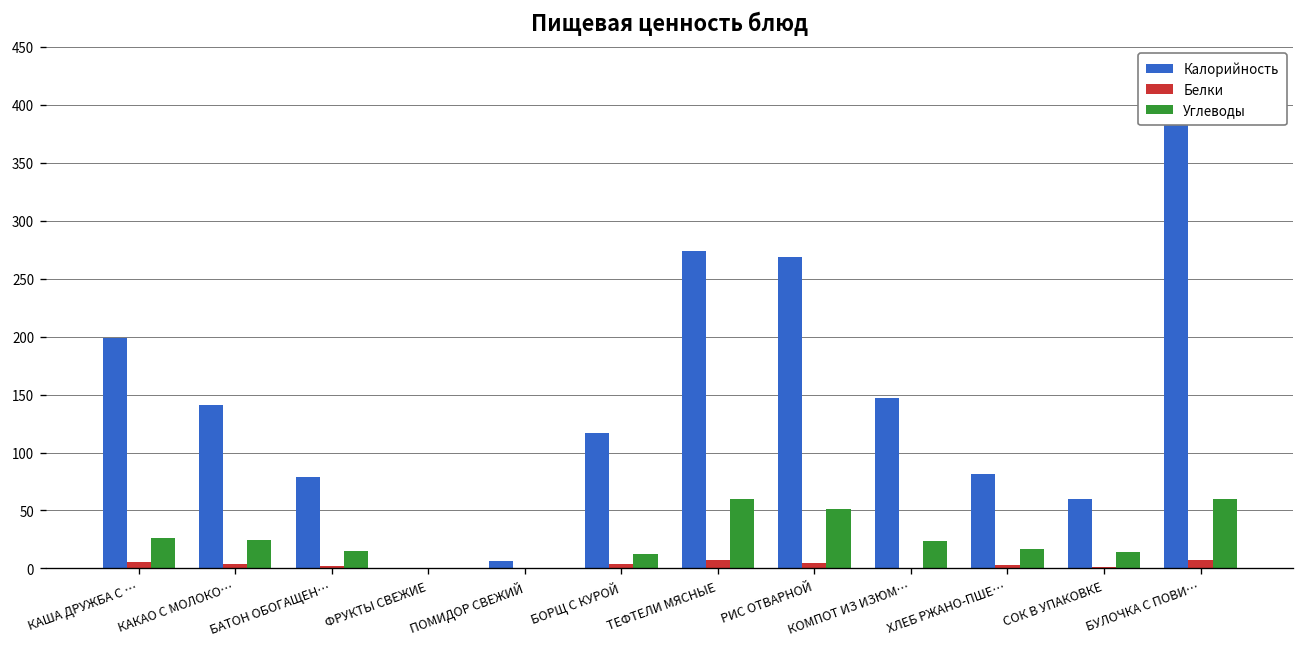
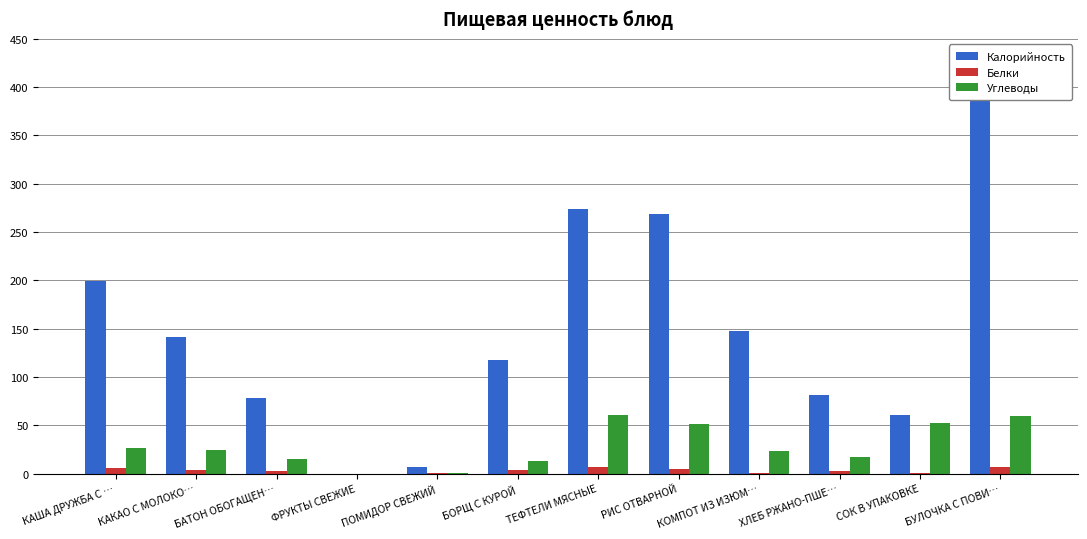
Углеводы, СОК В УПАКОВКЕ: 10 -> 50
